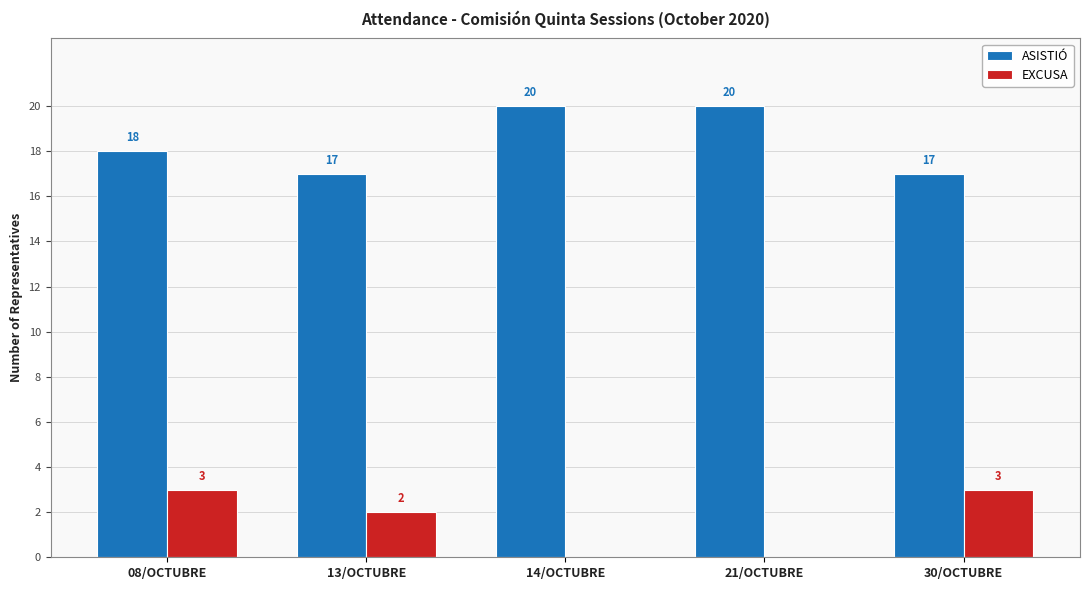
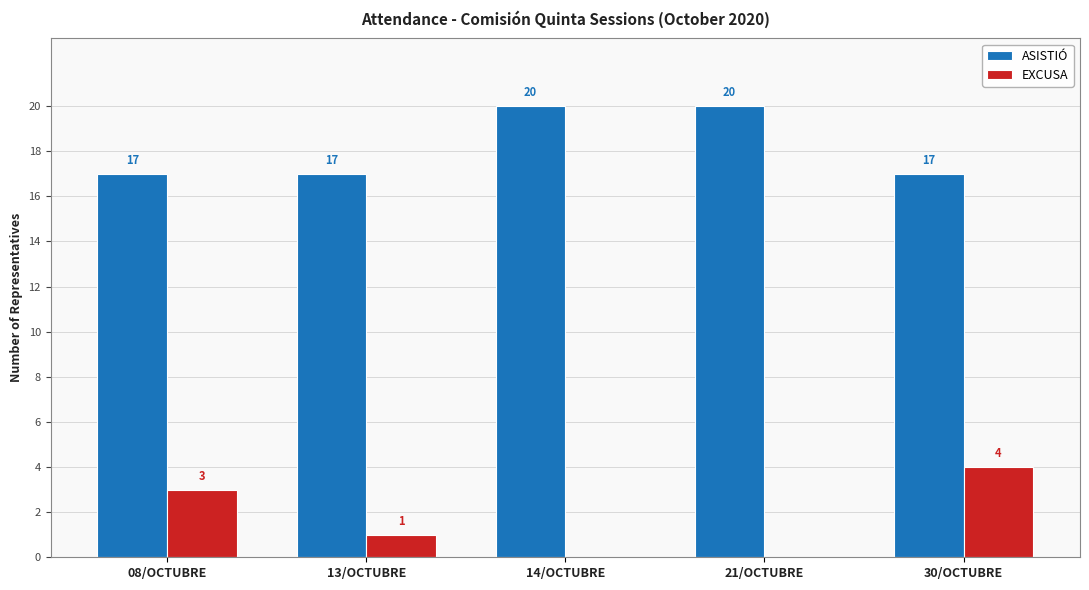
ASISTIÓ, 08/OCTUBRE: 18 -> 17
EXCUSA, 13/OCTUBRE: 2 -> 1
EXCUSA, 30/OCTUBRE: 3 -> 4
